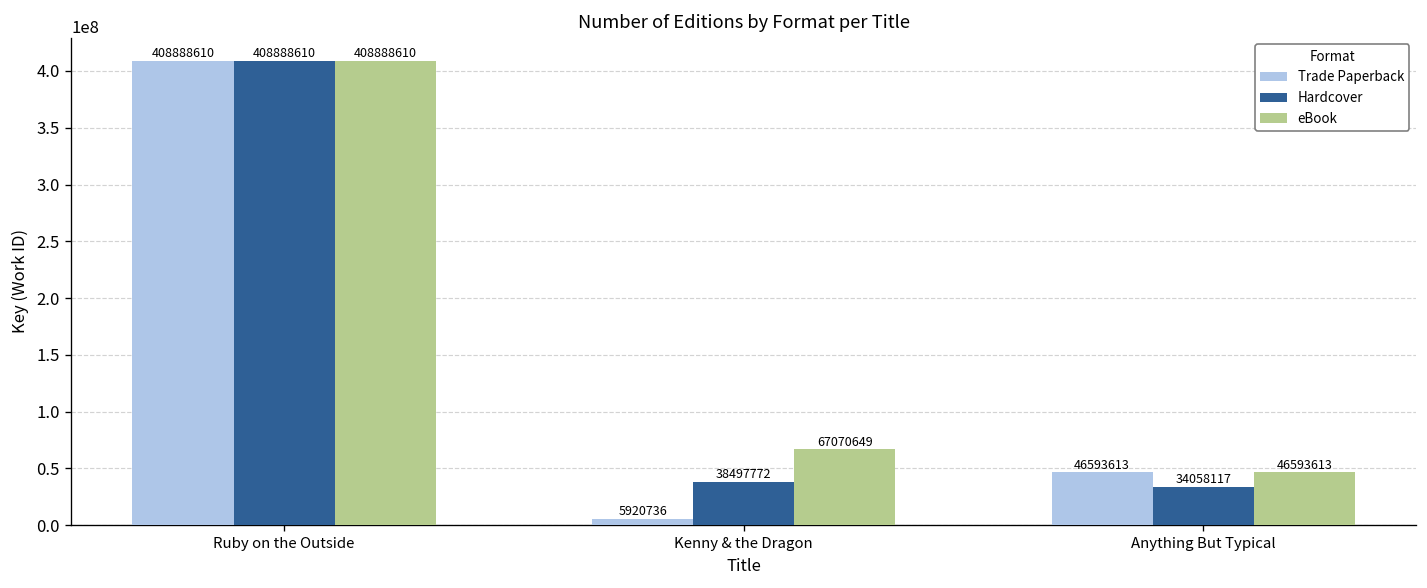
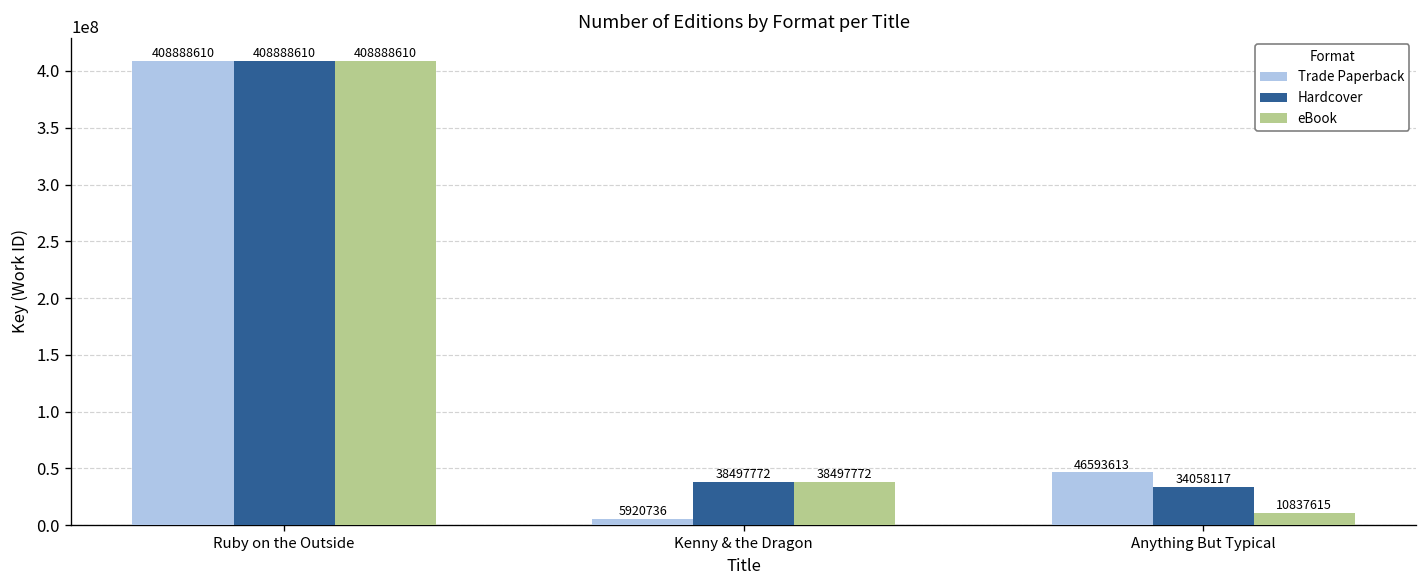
eBook, Kenny & the Dragon: 67070649 -> 38497772
eBook, Anything But Typical: 46593613 -> 10837615
